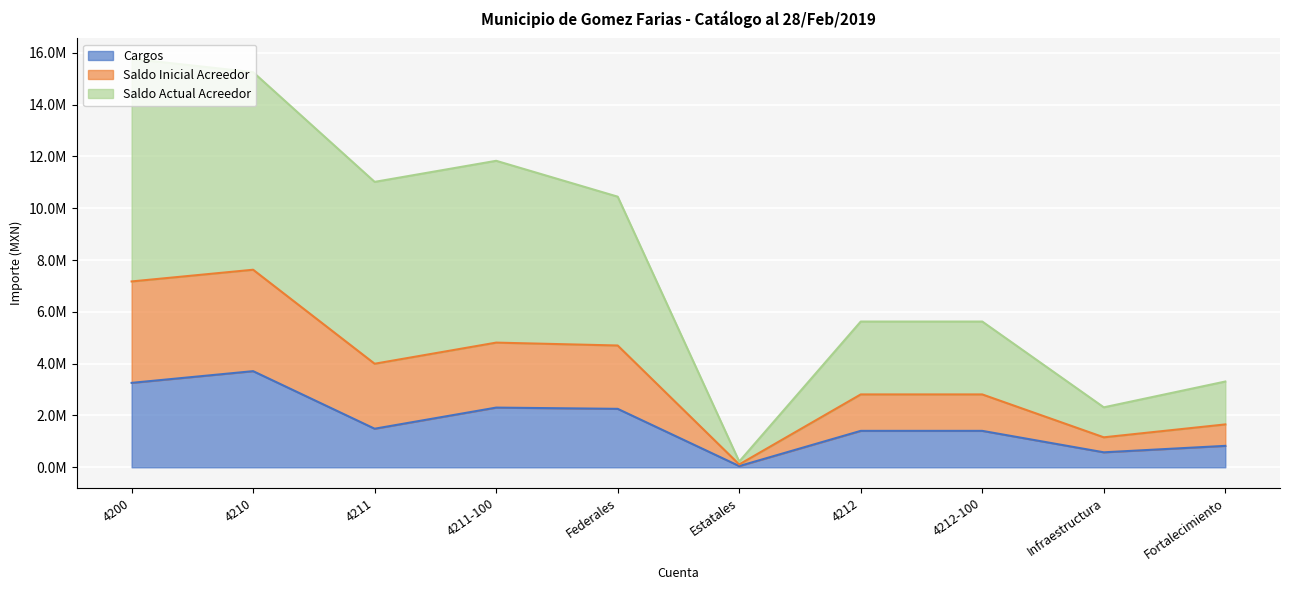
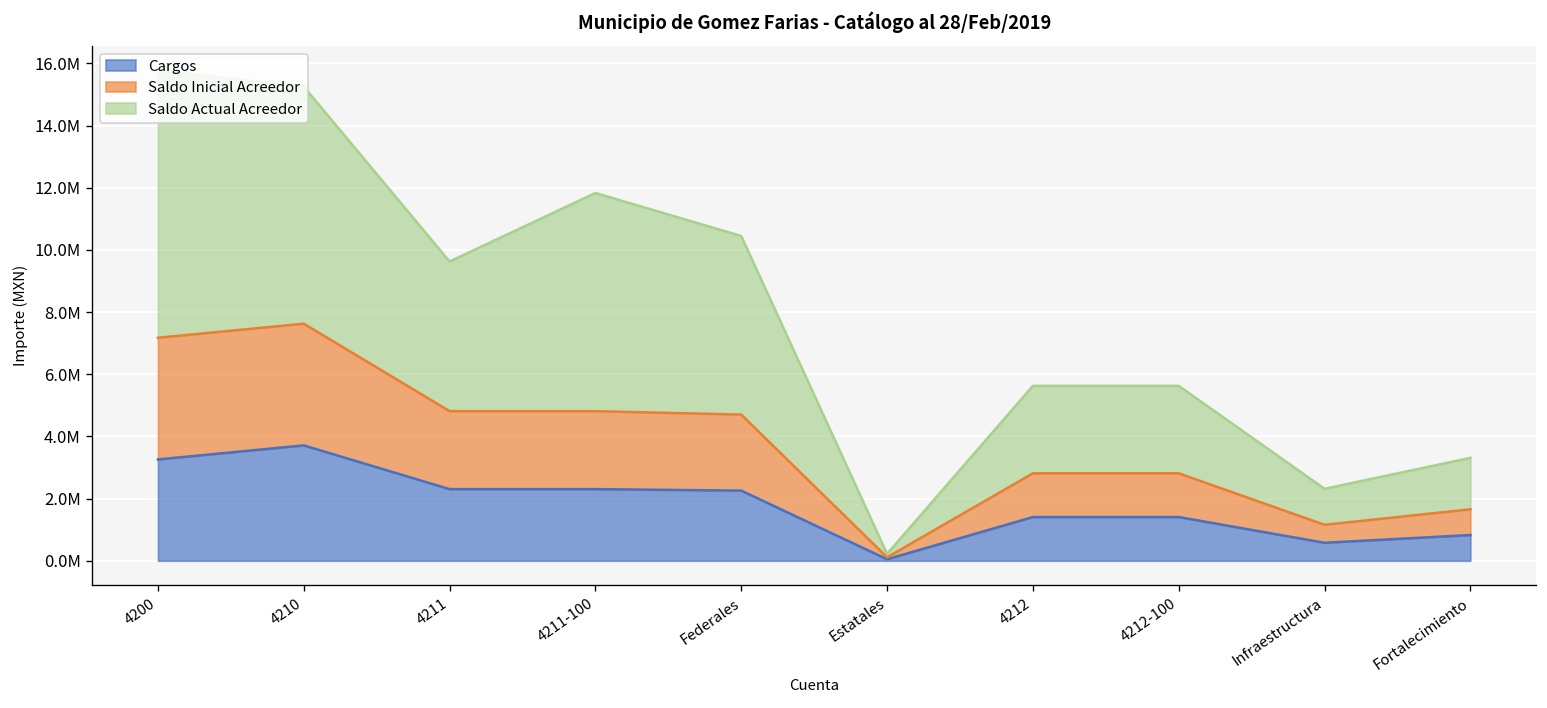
Cargos, 4211: 1500000 -> 2300000
Saldo Actual Acreedor, 4211: 7000000 -> 4800000
